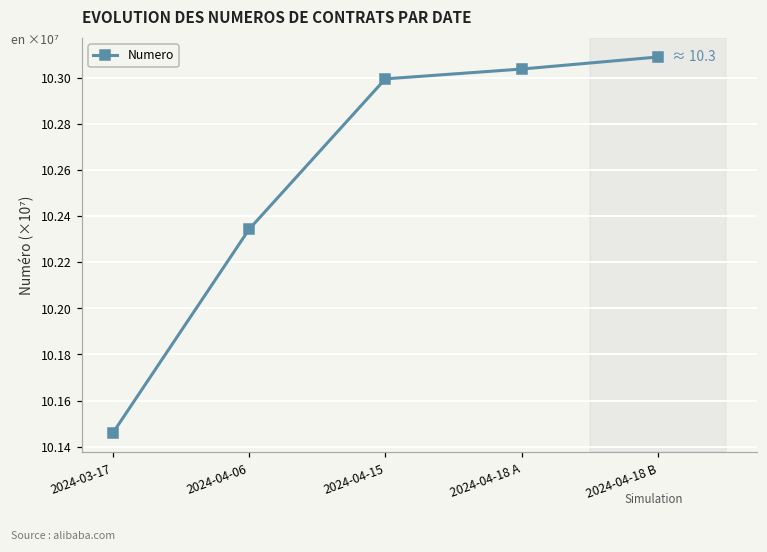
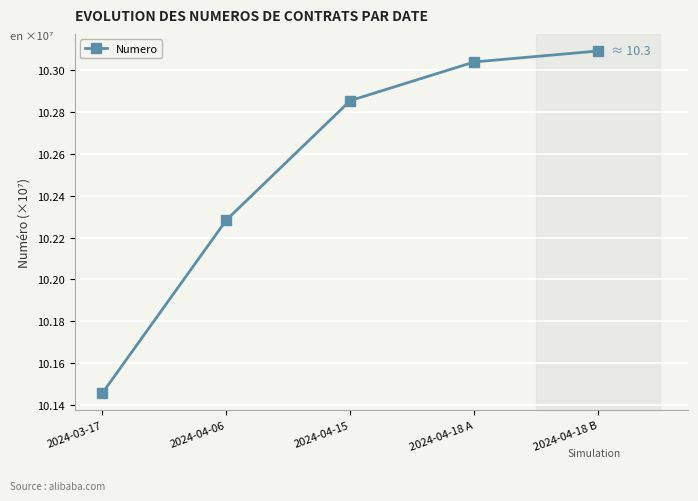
2024-04-06: 10.234 -> 10.228
2024-04-15: 10.299 -> 10.285
